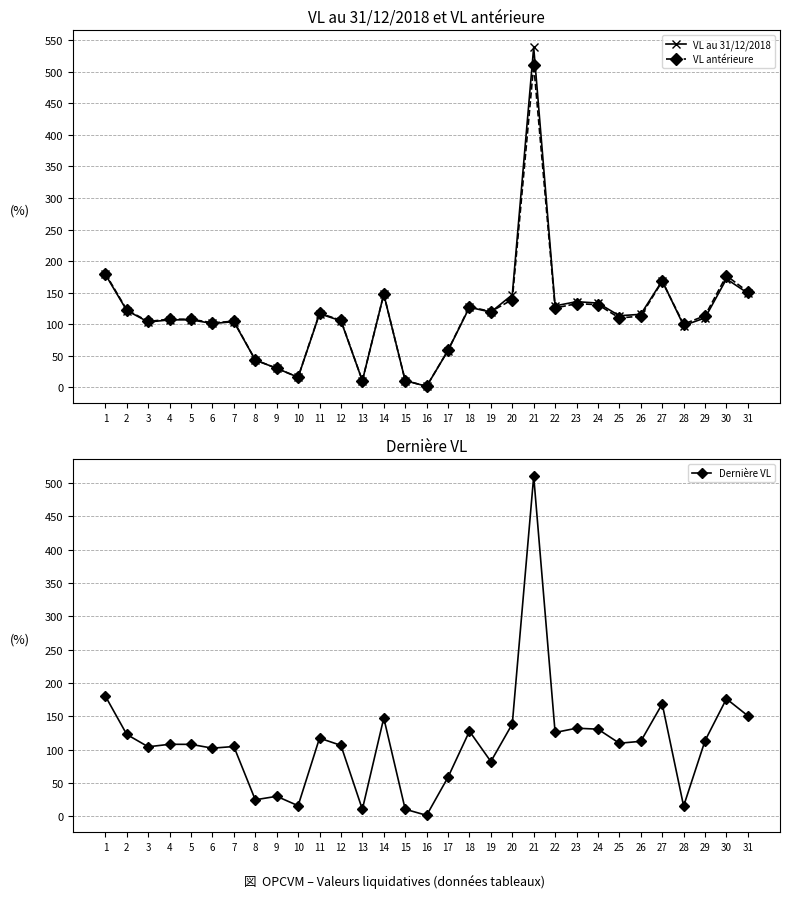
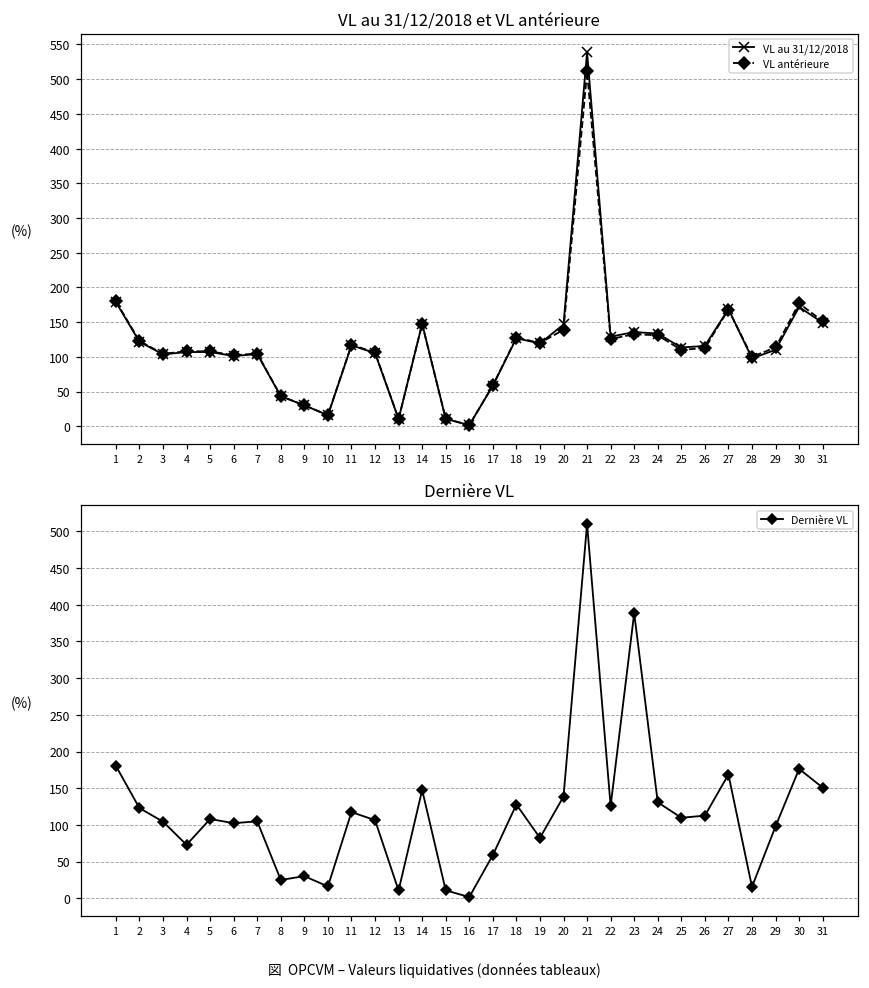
Dernière VL, 4: 110 -> 70
Dernière VL, 23: 130 -> 390
Dernière VL, 29: 110 -> 100
